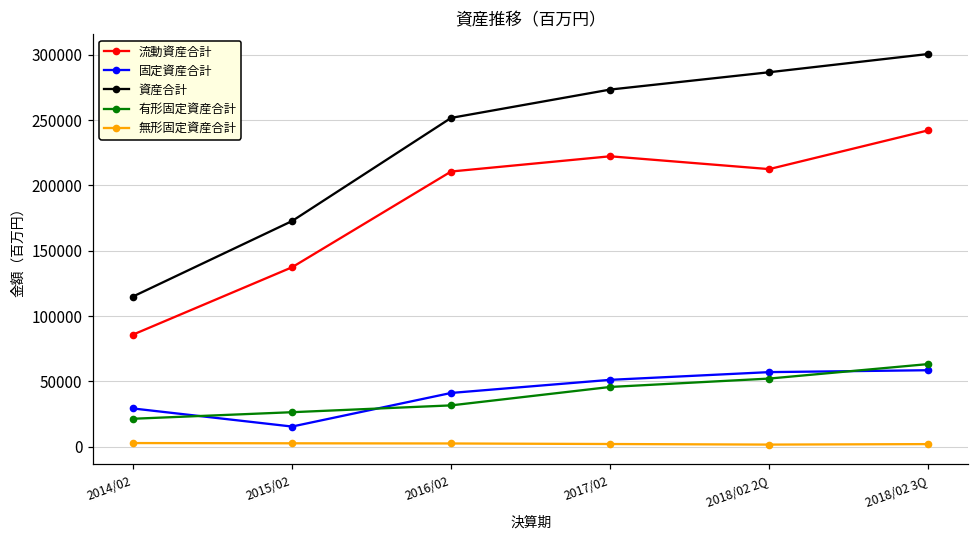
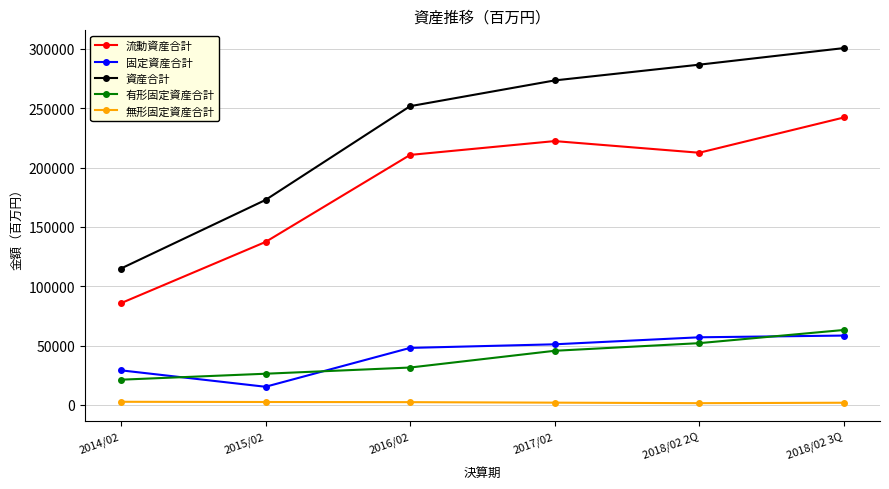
固定資産合計, 2016/02: 41000 -> 48000
